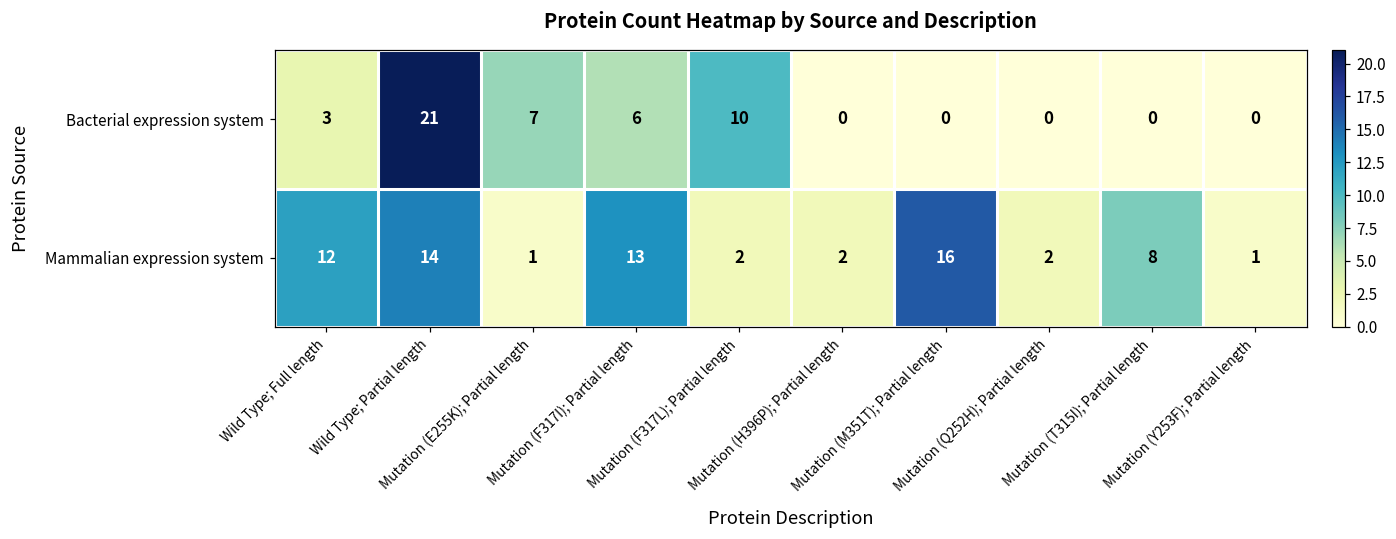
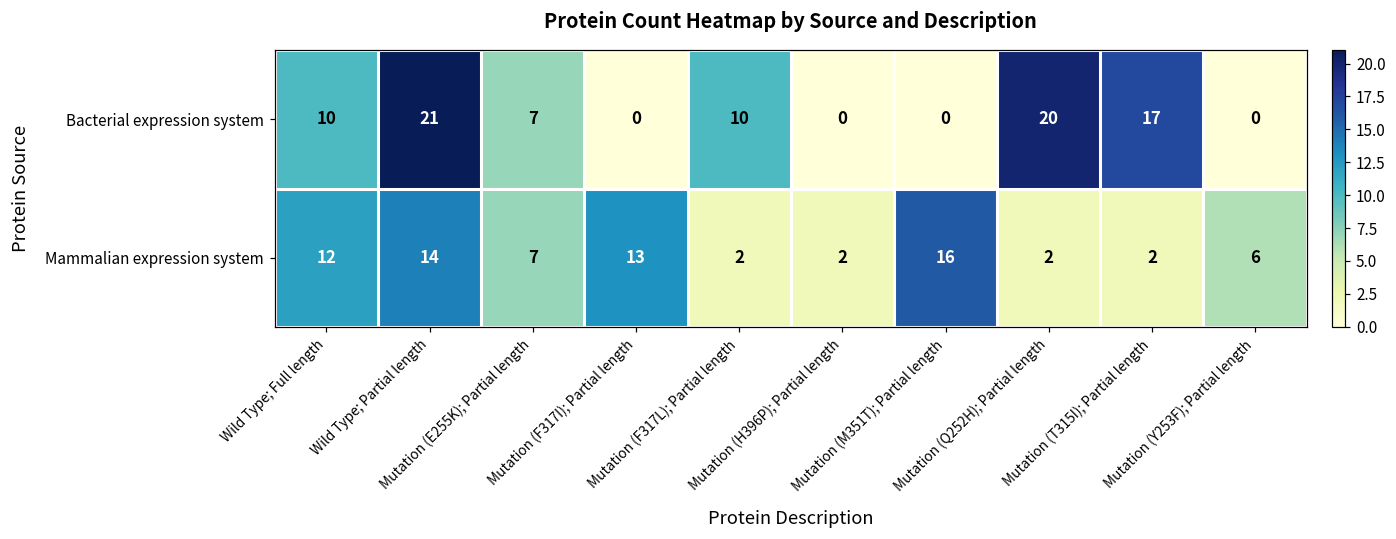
Bacterial expression system, Wild Type; Full length: 3 -> 10
Bacterial expression system, Mutation (F317I); Partial length: 6 -> 0
Bacterial expression system, Mutation (Q252H); Partial length: 0 -> 20
Bacterial expression system, Mutation (T315I); Partial length: 0 -> 17
Mammalian expression system, Mutation (E255K); Partial length: 1 -> 7
Mammalian expression system, Mutation (T315I); Partial length: 8 -> 2
Mammalian expression system, Mutation (Y253F); Partial length: 1 -> 6
